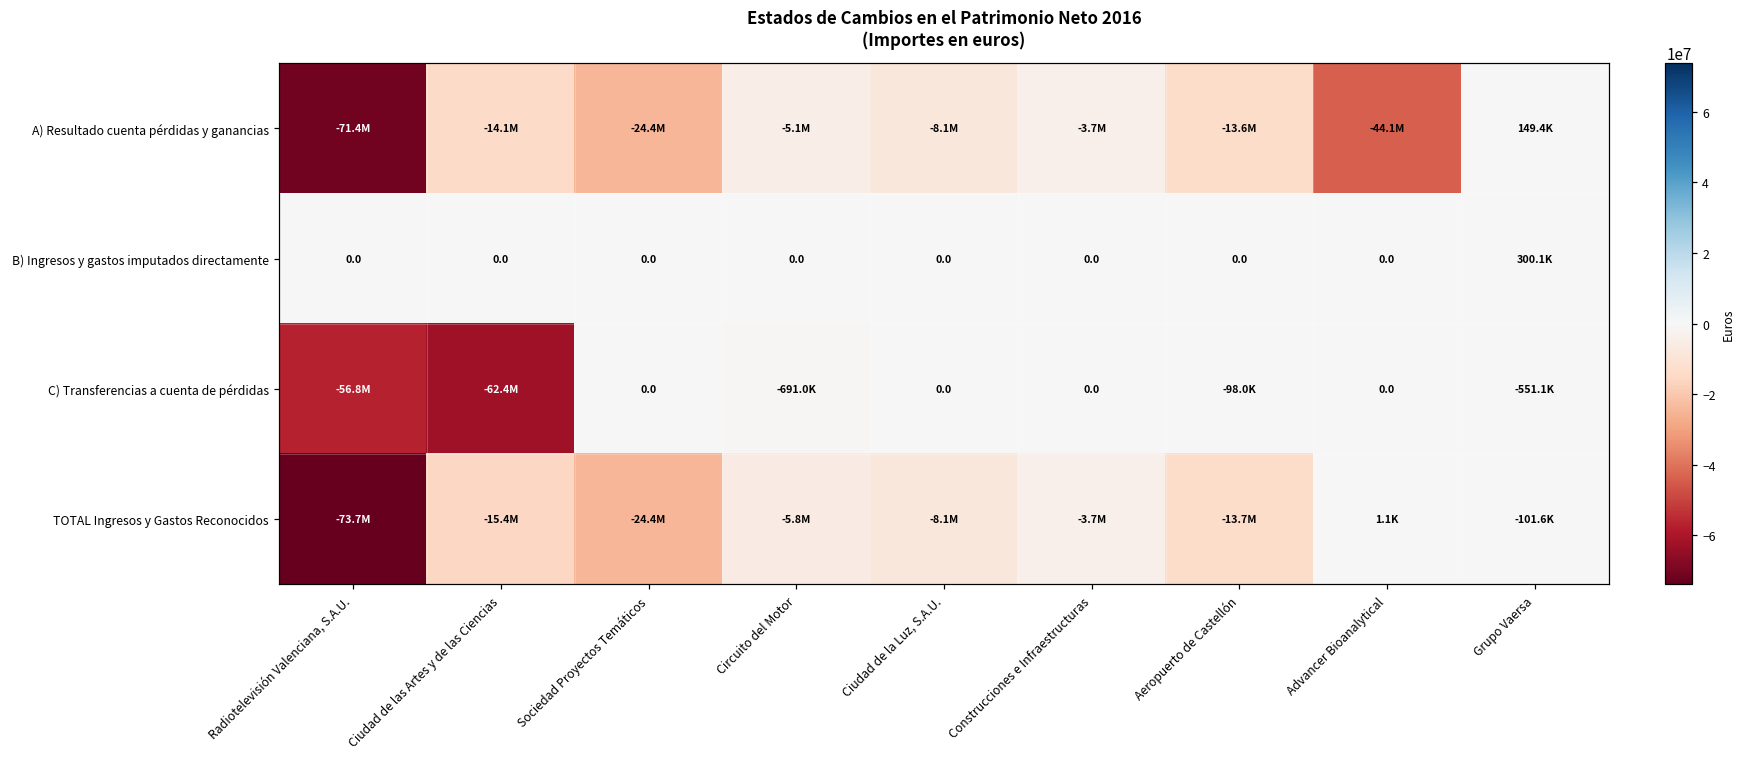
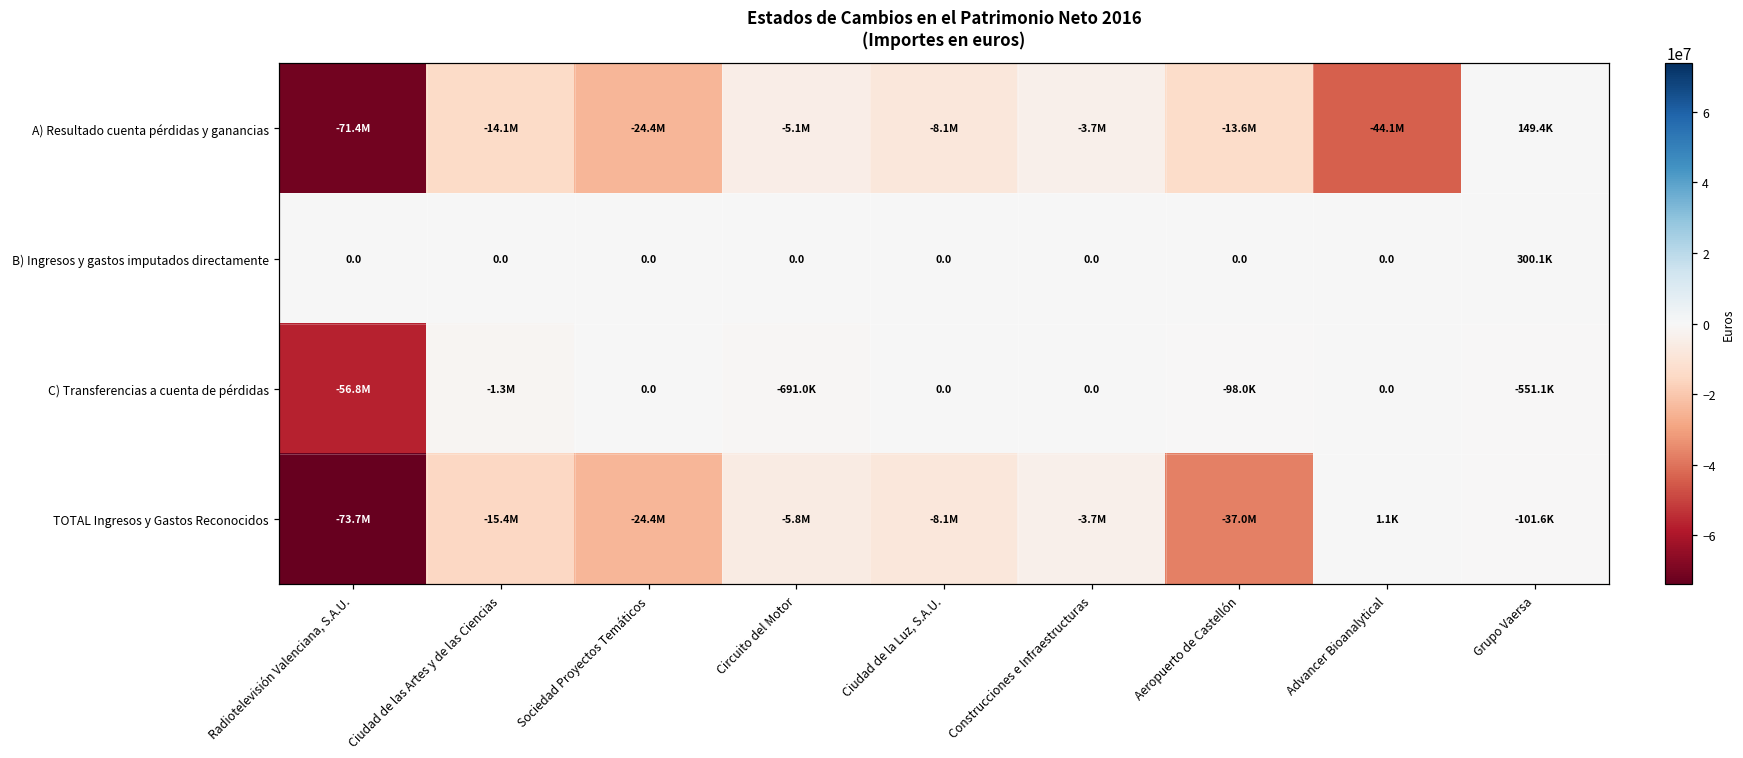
C) Transferencias a cuenta de pérdidas, Ciudad de las Artes y de las Ciencias: -62.4M -> -1.3M
TOTAL Ingresos y Gastos Reconocidos, Aeropuerto de Castellón: -13.7M -> -37.0M
